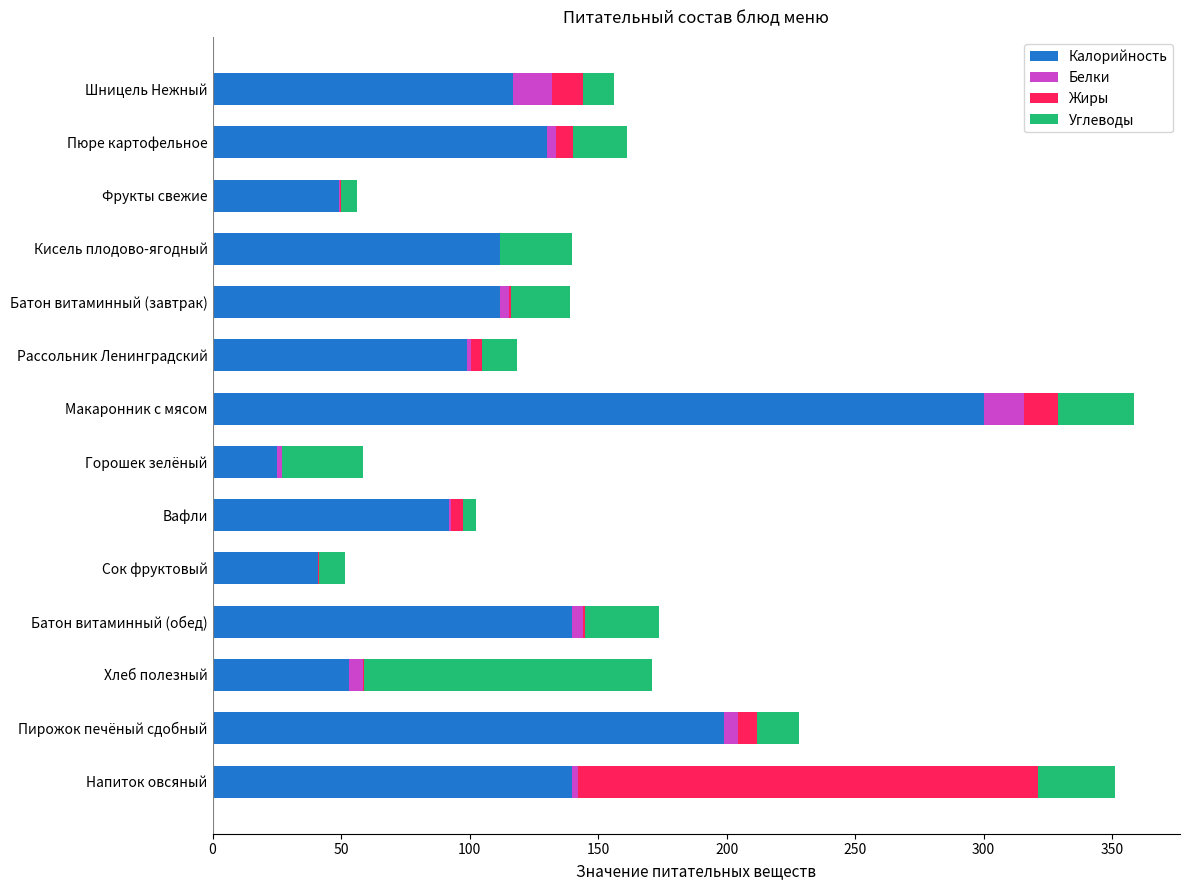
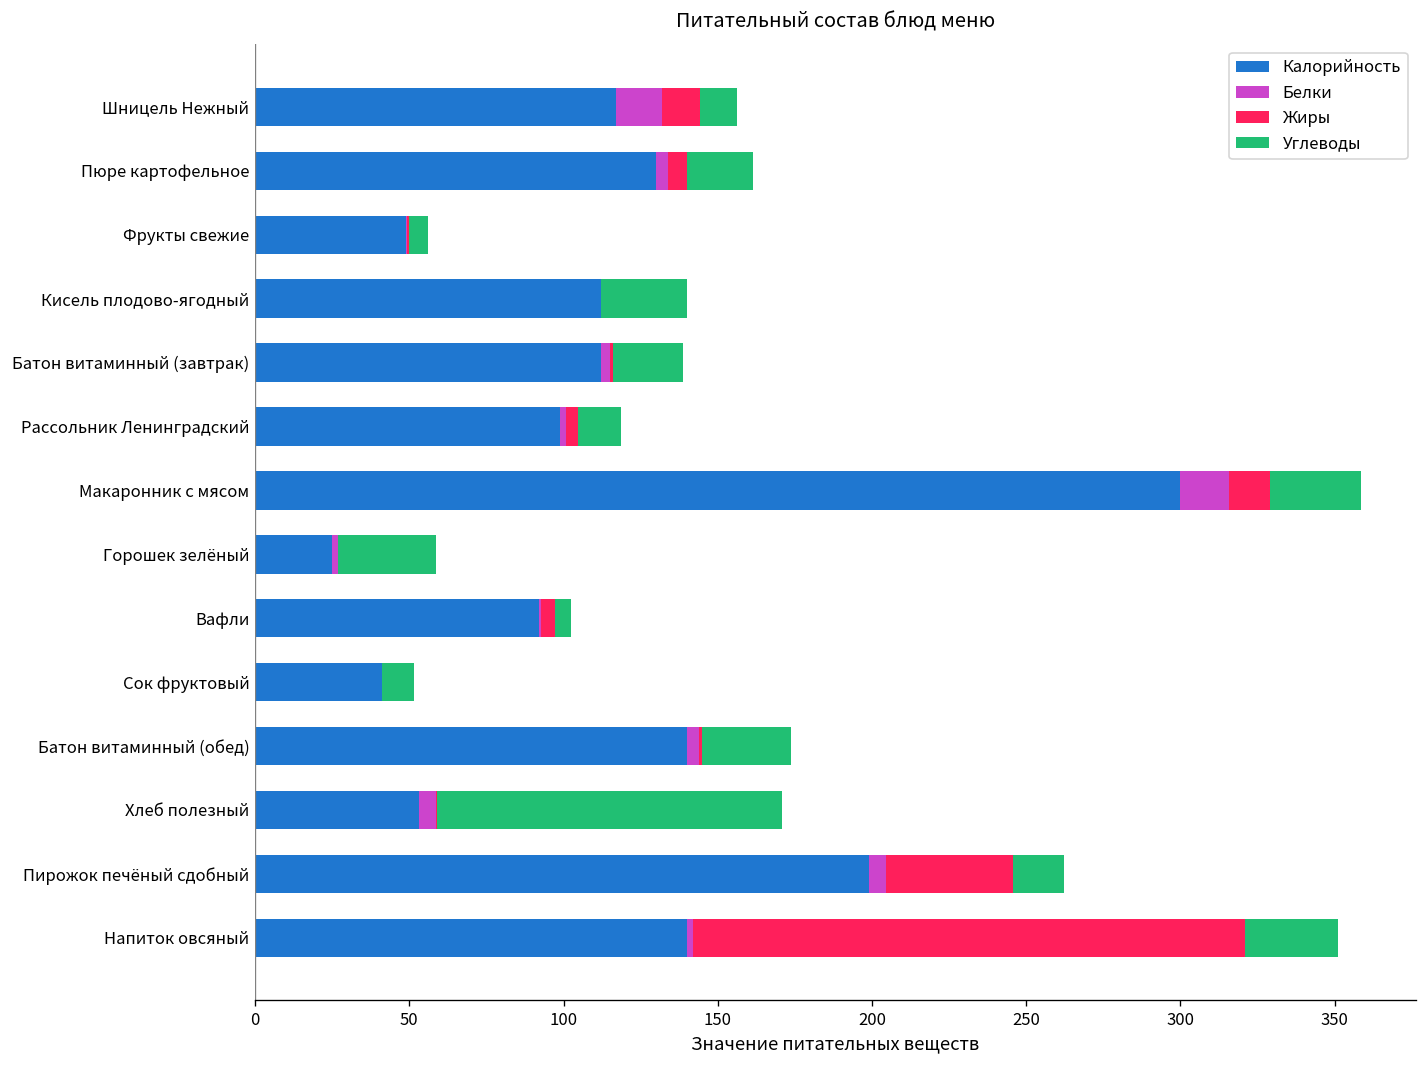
Жиры, Пирожок печёный сдобный: 7 -> 41
